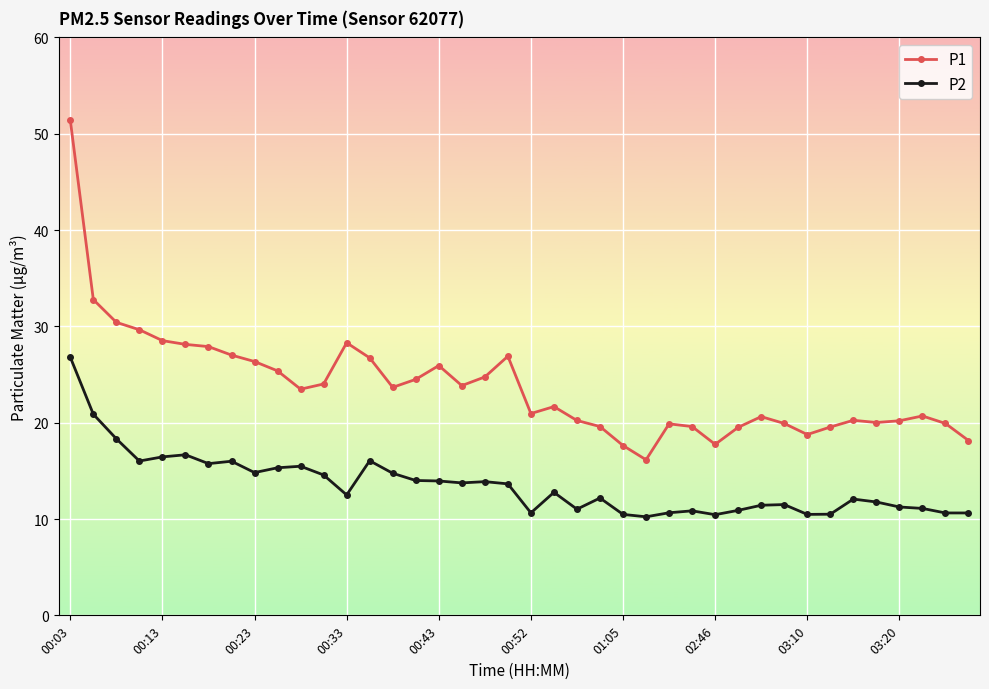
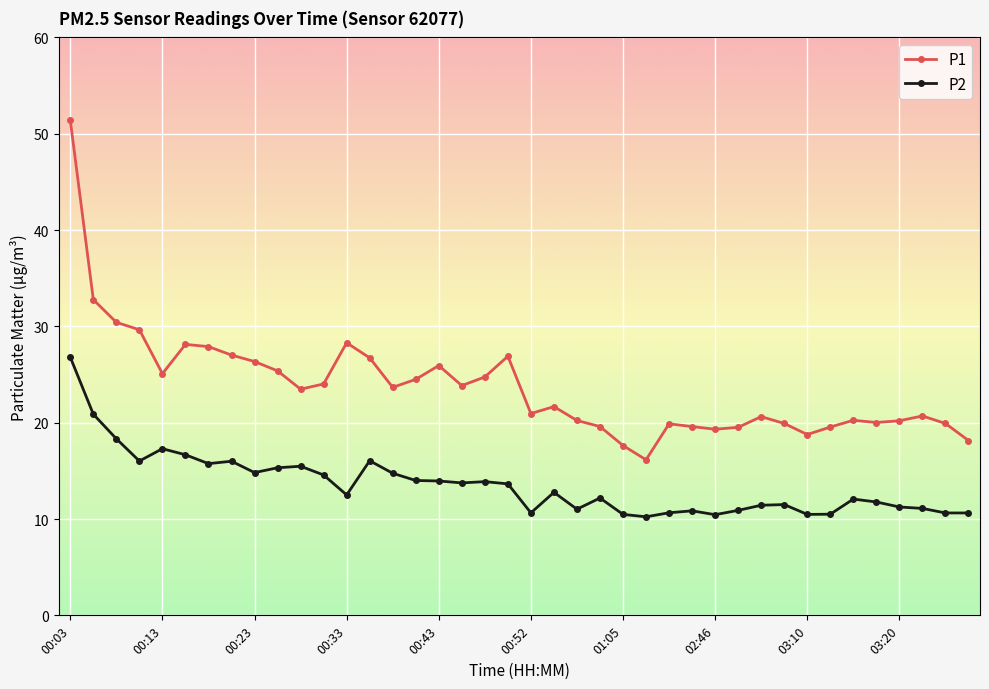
P1, 00:13: 29 -> 25
P2, 00:13: 16 -> 17
P1, 02:46: 18 -> 19
